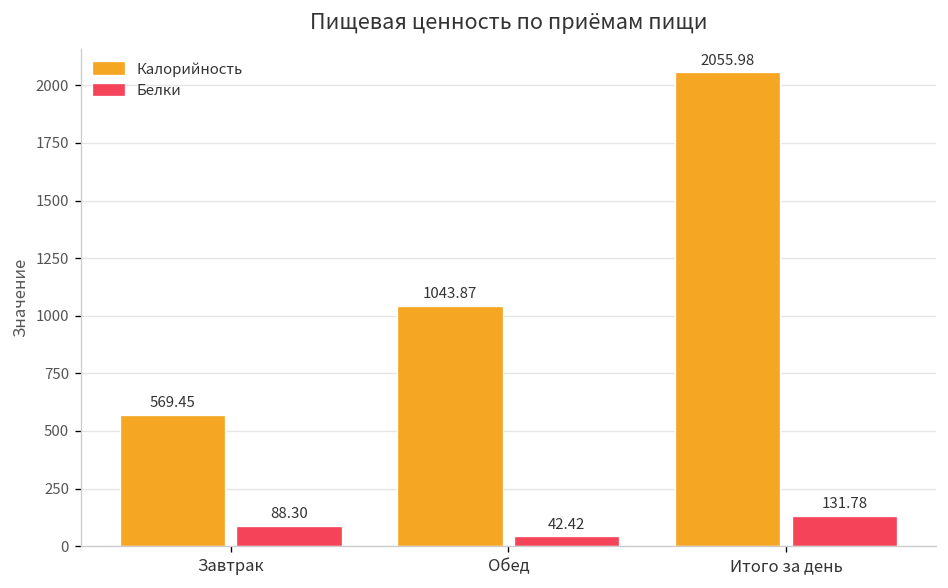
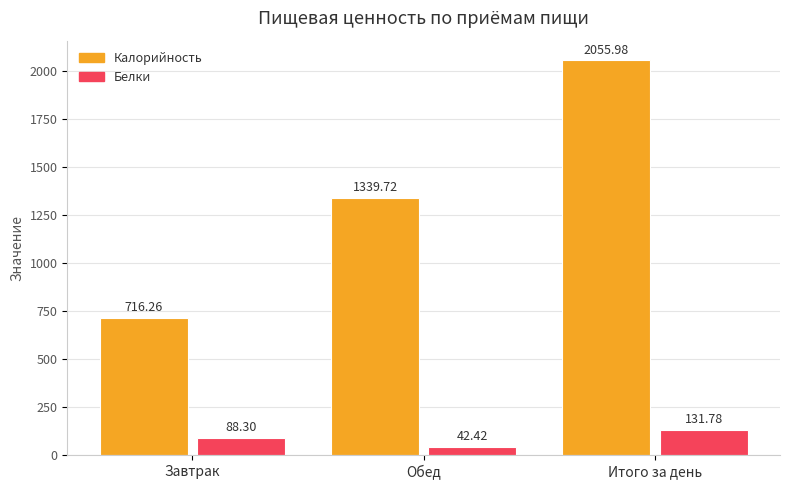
Калорийность, Завтрак: 569.45 -> 716.26
Калорийность, Обед: 1043.87 -> 1339.72
